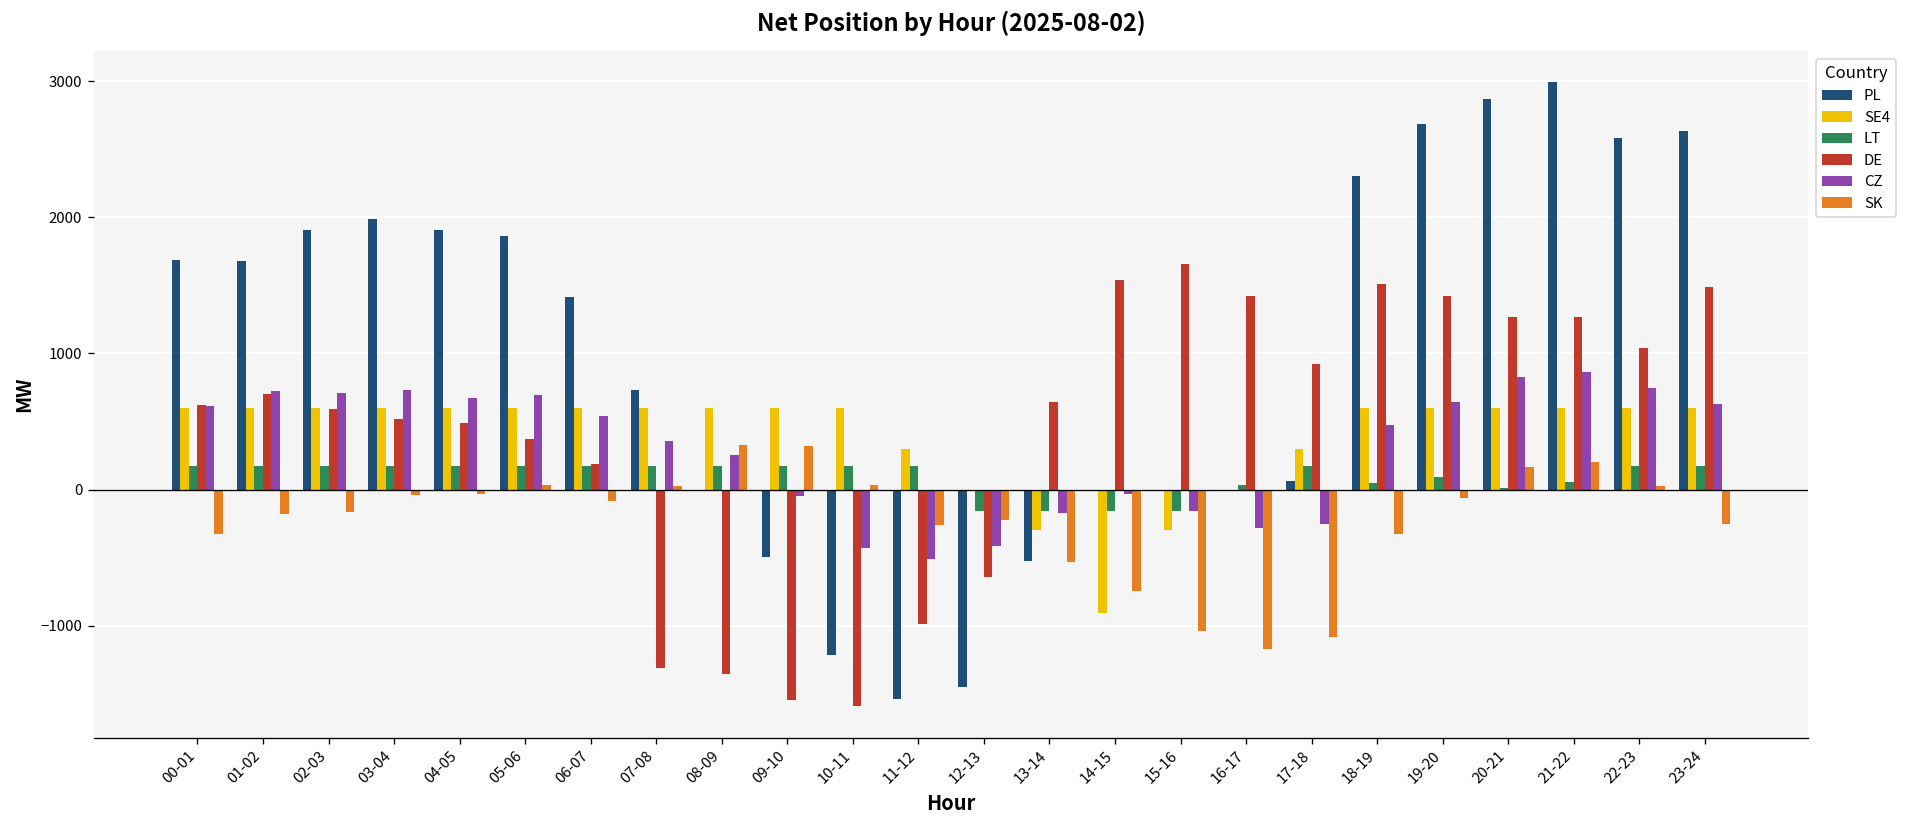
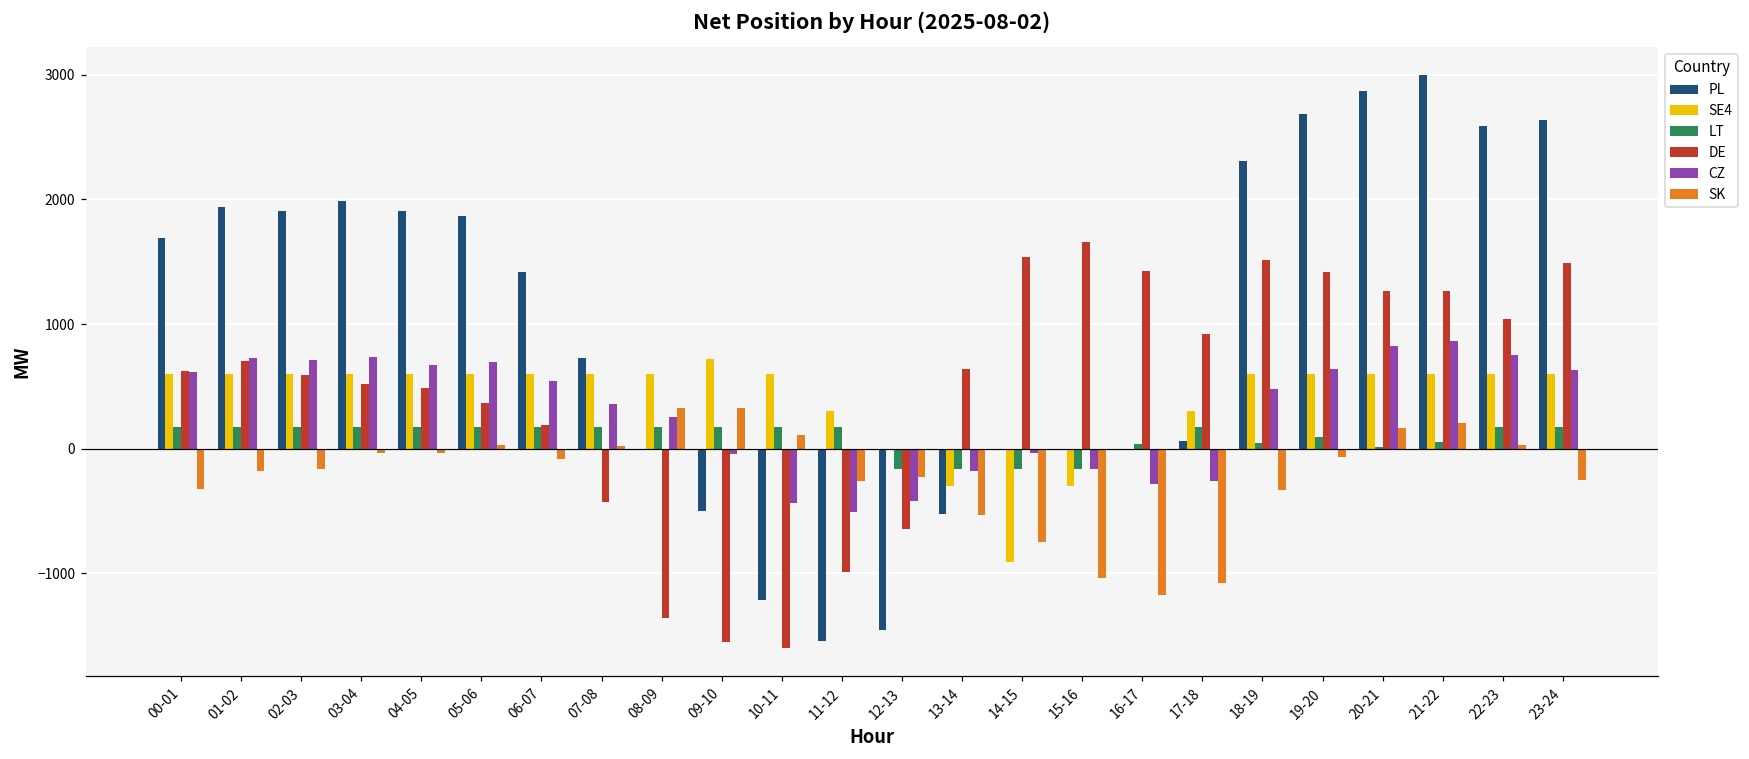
PL, 01-02: 1680 -> 1940
DE, 07-08: -1310 -> -430
SE4, 09-10: 600 -> 720
SK, 10-11: 30 -> 110
